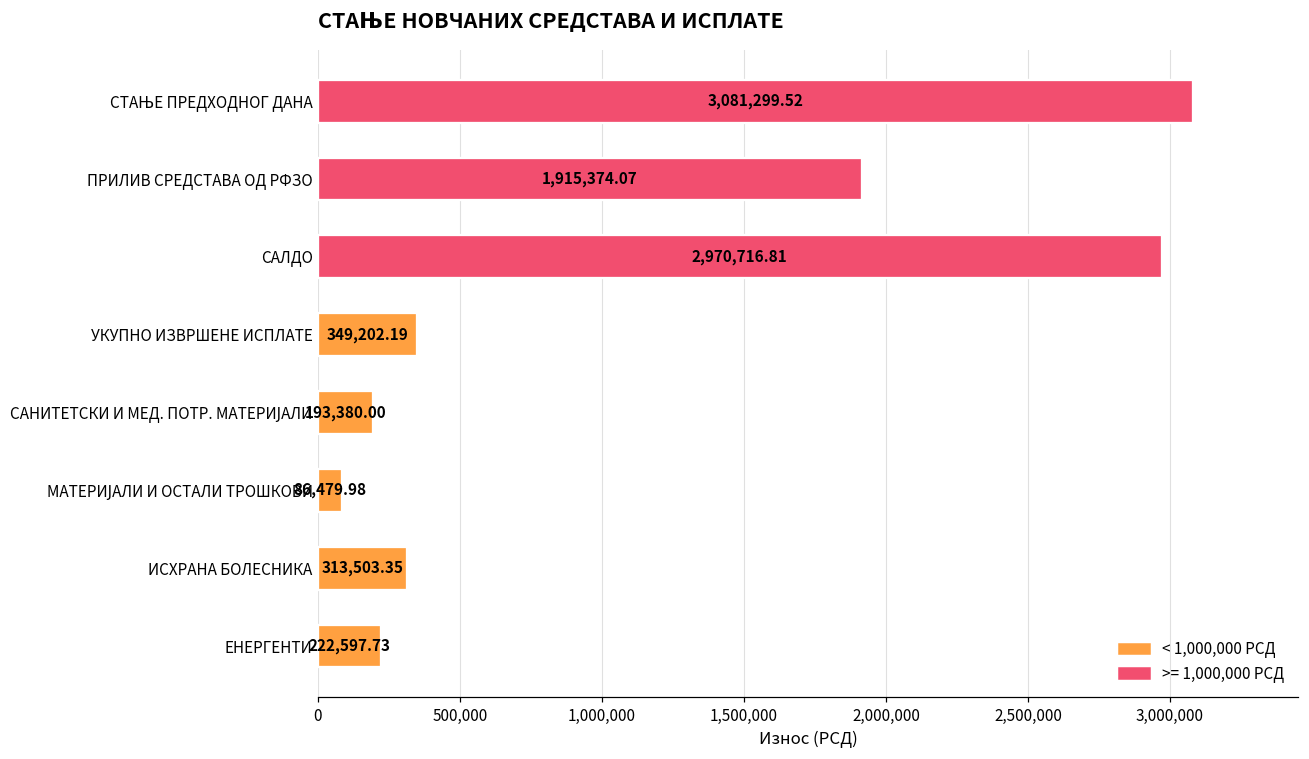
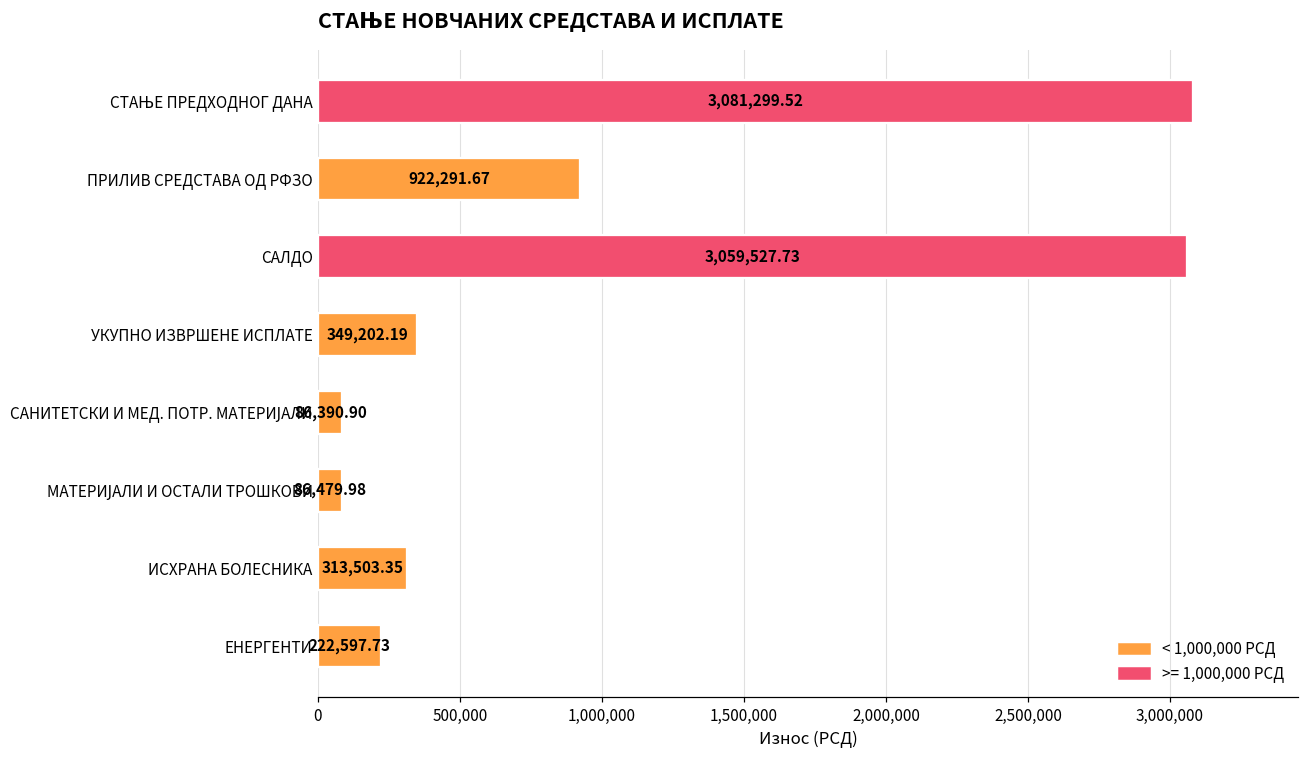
ПРИЛИВ СРЕДСТАВА ОД РФЗО: 1,915,374.07 -> 922,291.67
САЛДО: 2,970,716.81 -> 3,059,527.73
САНИТЕТСКИ И МЕД. ПОТР. МАТЕРИЈАЛИ: 193,380.00 -> 86,390.90
